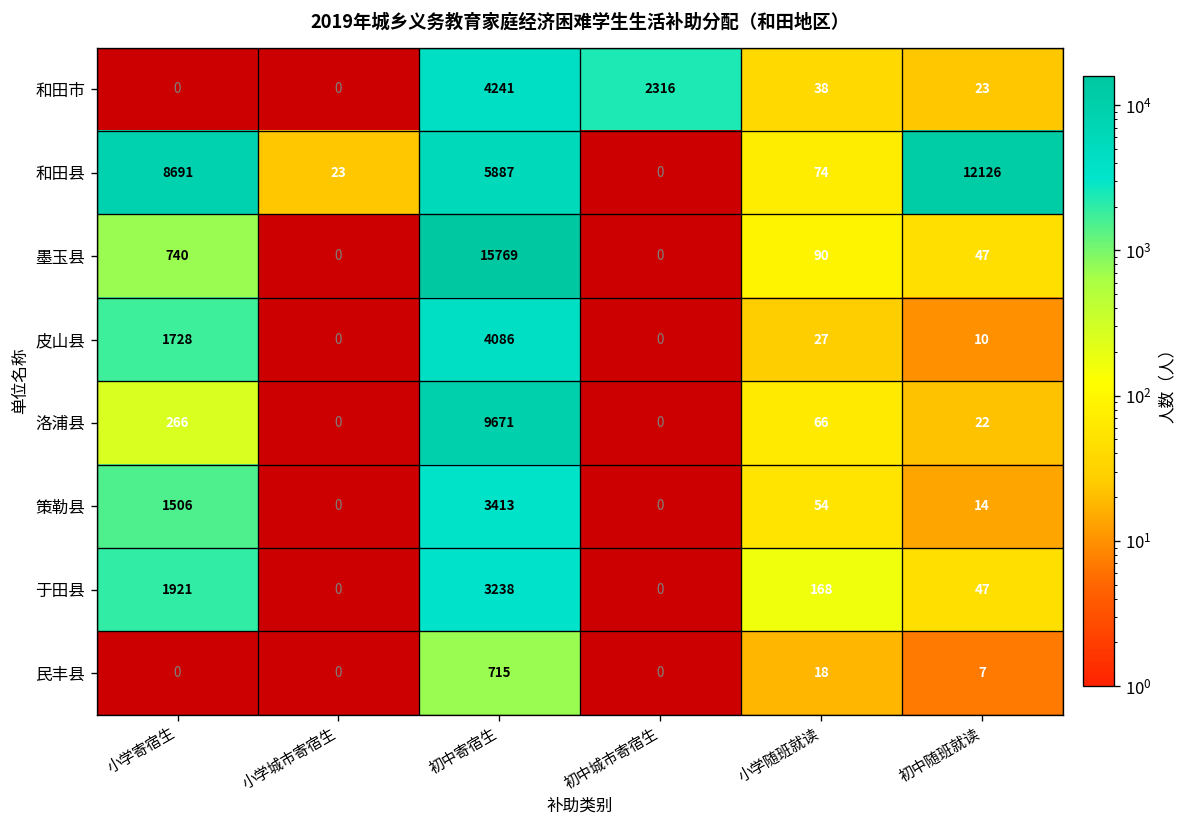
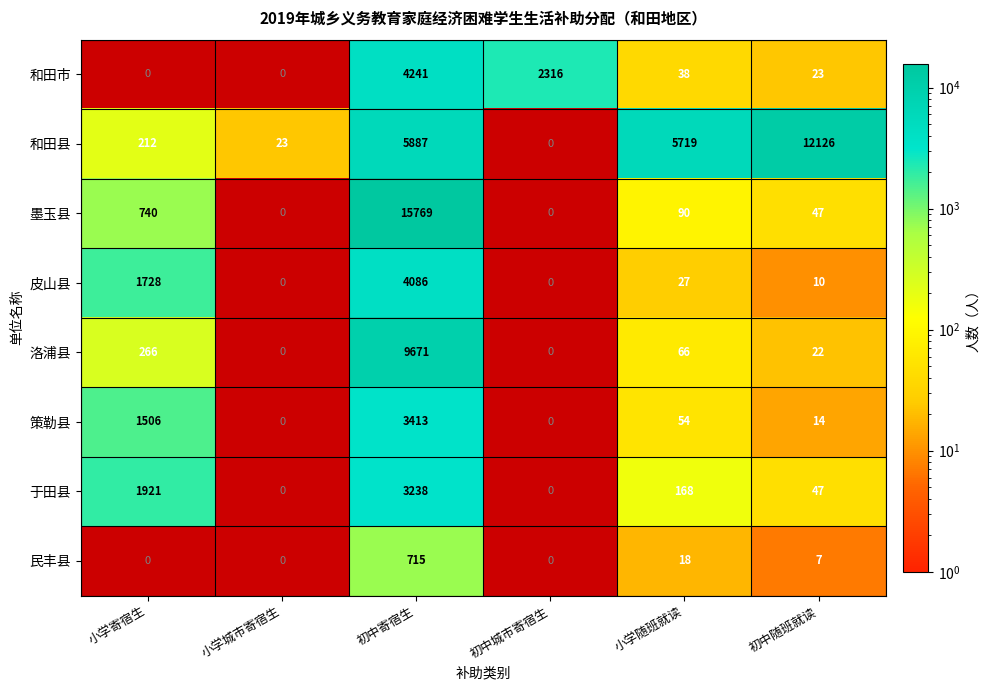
和田县, 小学寄宿生: 8691 -> 212
和田县, 小学随班就读: 74 -> 5719
